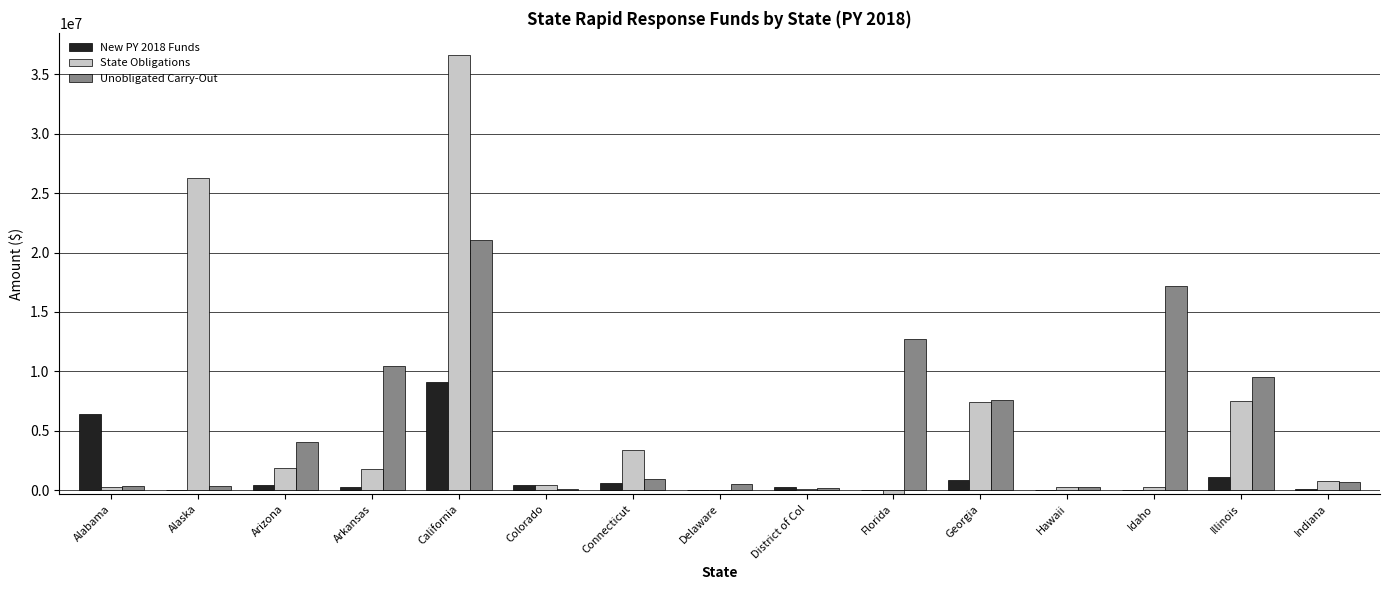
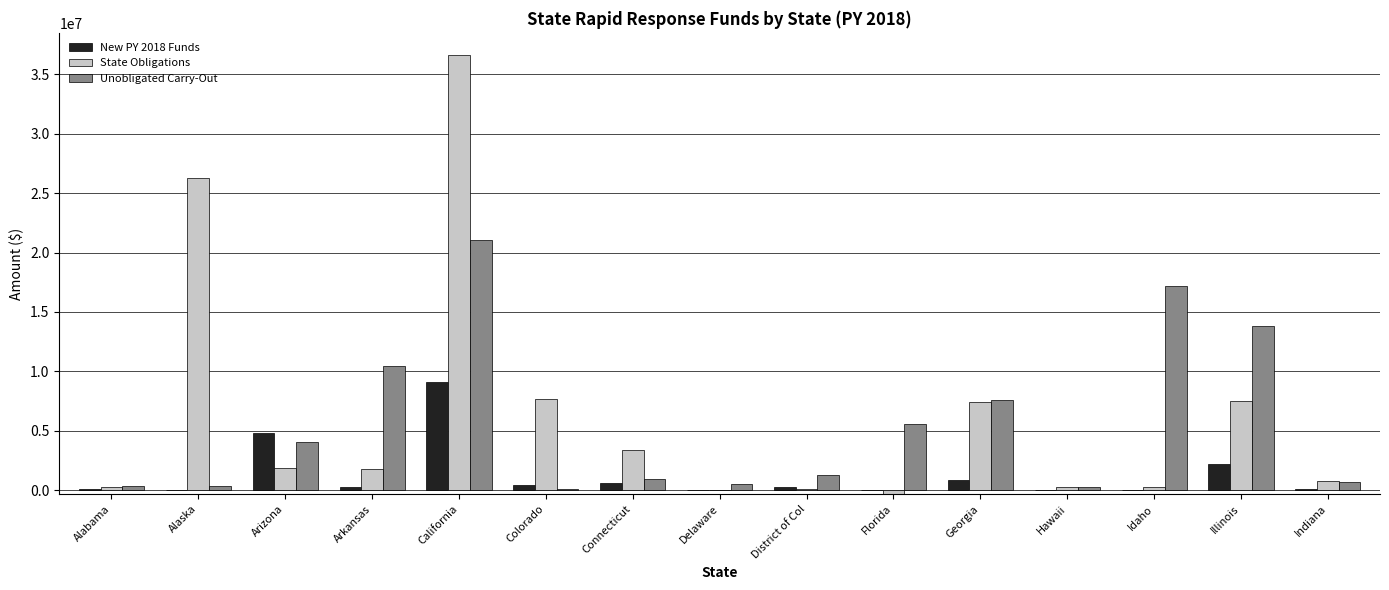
New PY 2018 Funds, Alabama: 6400000 -> 100000
New PY 2018 Funds, Arizona: 400000 -> 4800000
State Obligations, Colorado: 500000 -> 7700000
Unobligated Carry-Out, District of Col: 200000 -> 1300000
Unobligated Carry-Out, Florida: 12800000 -> 5500000
New PY 2018 Funds, Illinois: 1100000 -> 2200000
Unobligated Carry-Out, Illinois: 9600000 -> 13800000
